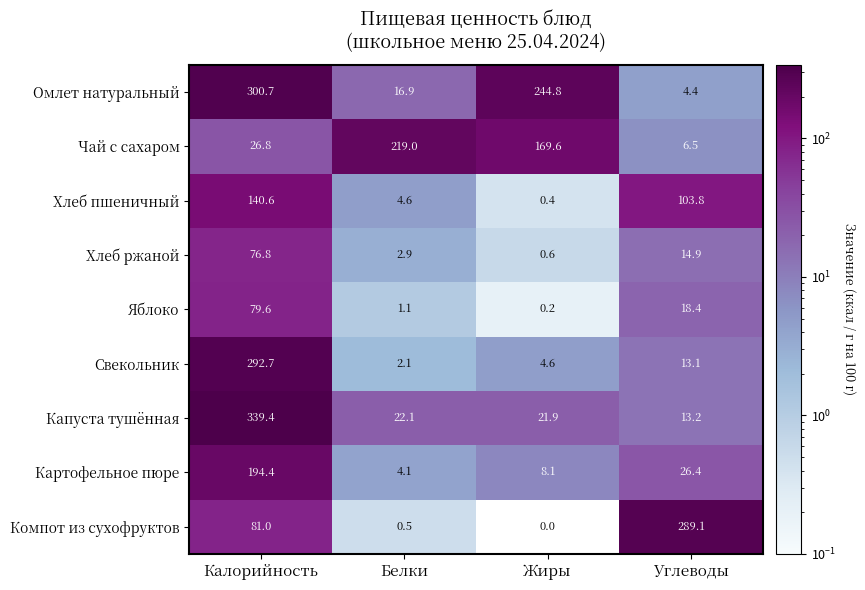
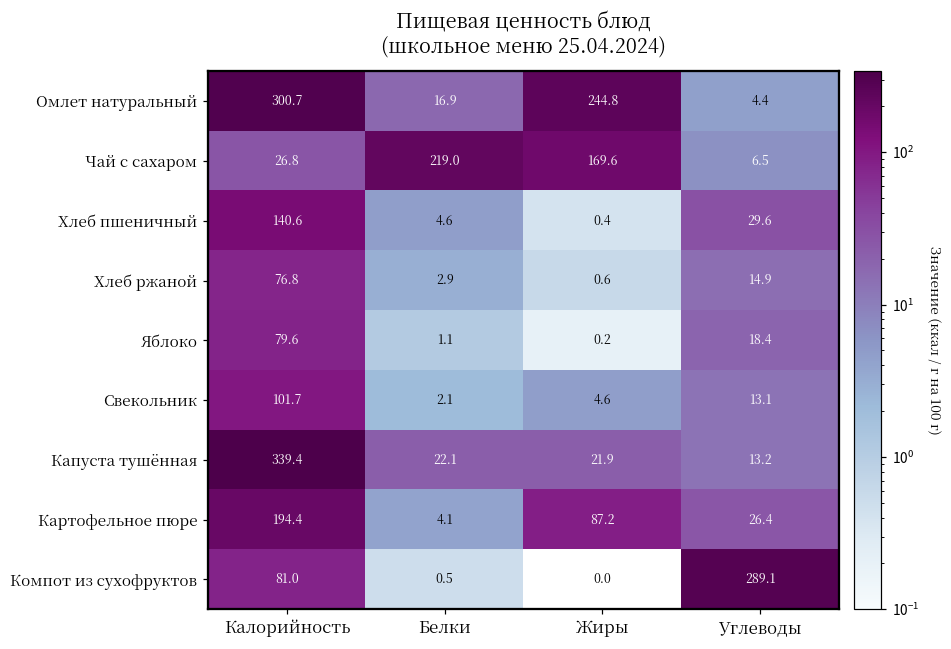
Хлеб пшеничный, Углеводы: 103.8 -> 29.6
Свекольник, Калорийность: 292.7 -> 101.7
Картофельное пюре, Жиры: 8.1 -> 87.2
